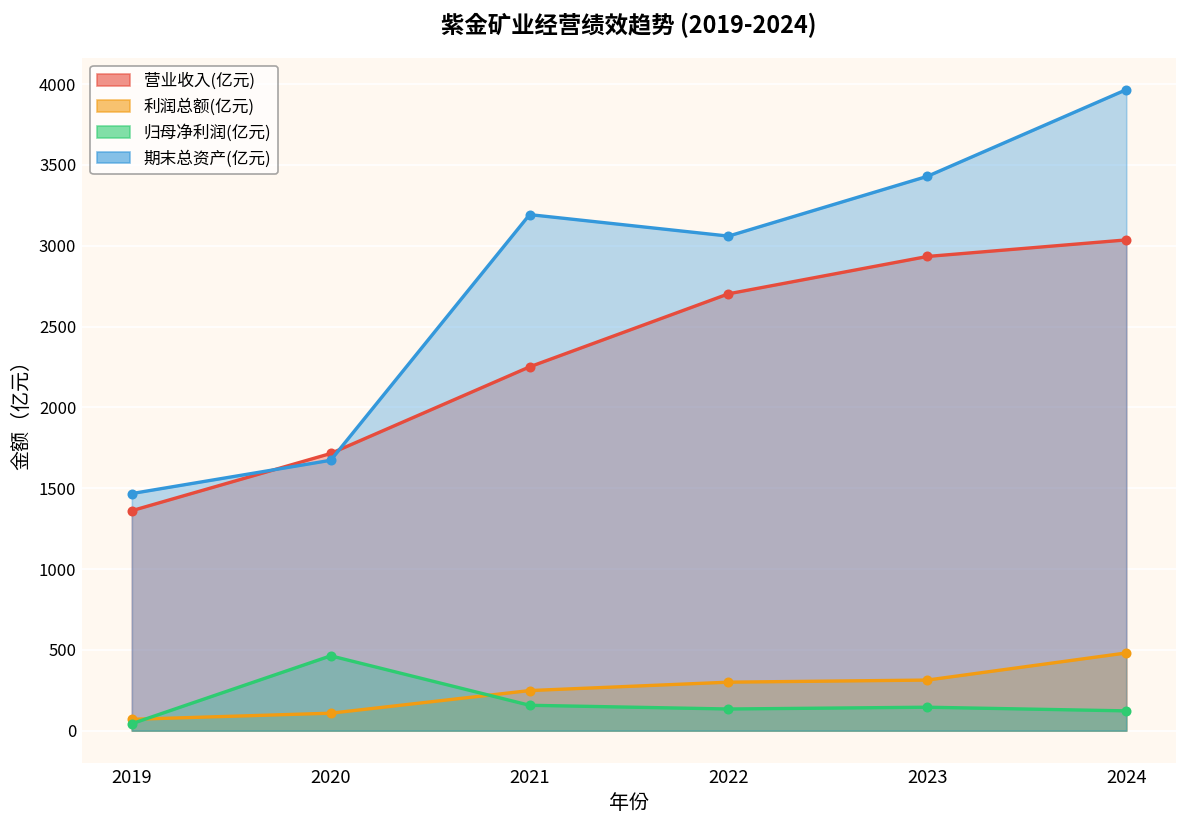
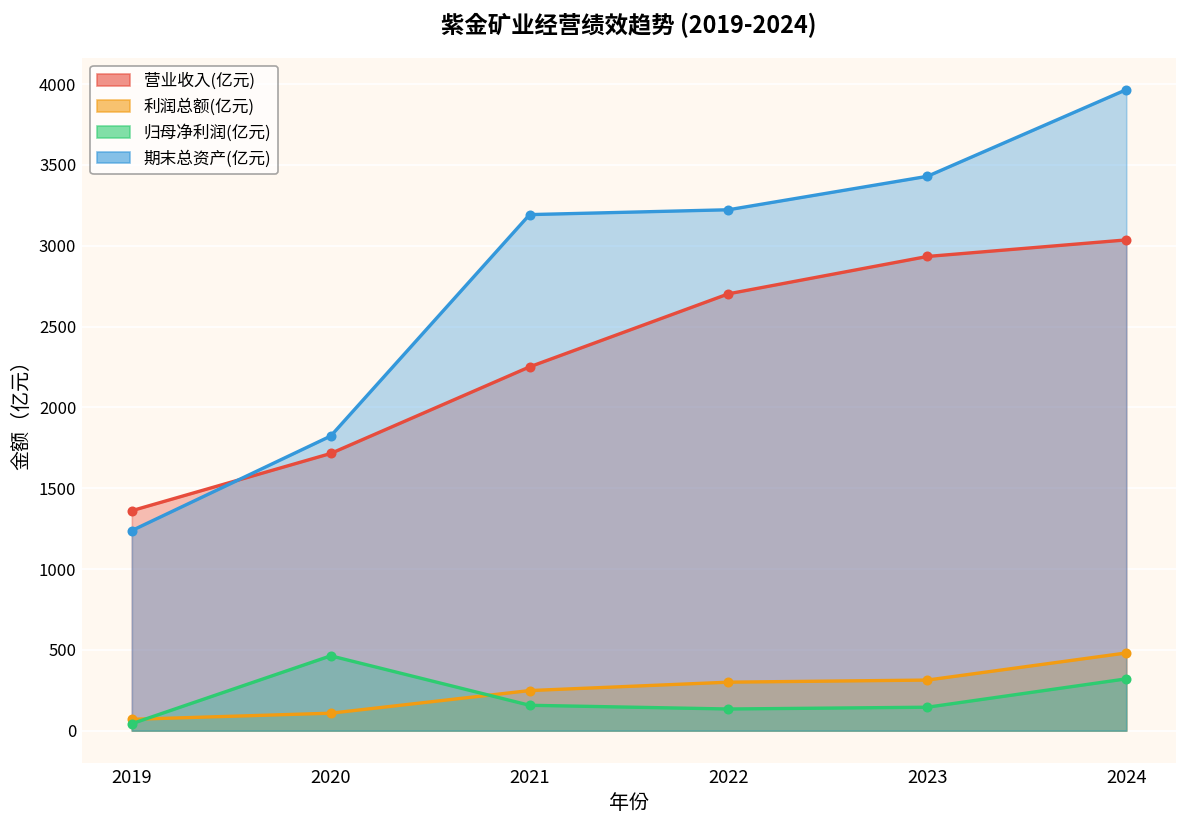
期末总资产(亿元), 2019: 1470 -> 1240
期末总资产(亿元), 2020: 1670 -> 1820
期末总资产(亿元), 2022: 3060 -> 3220
归母净利润(亿元), 2024: 120 -> 320
